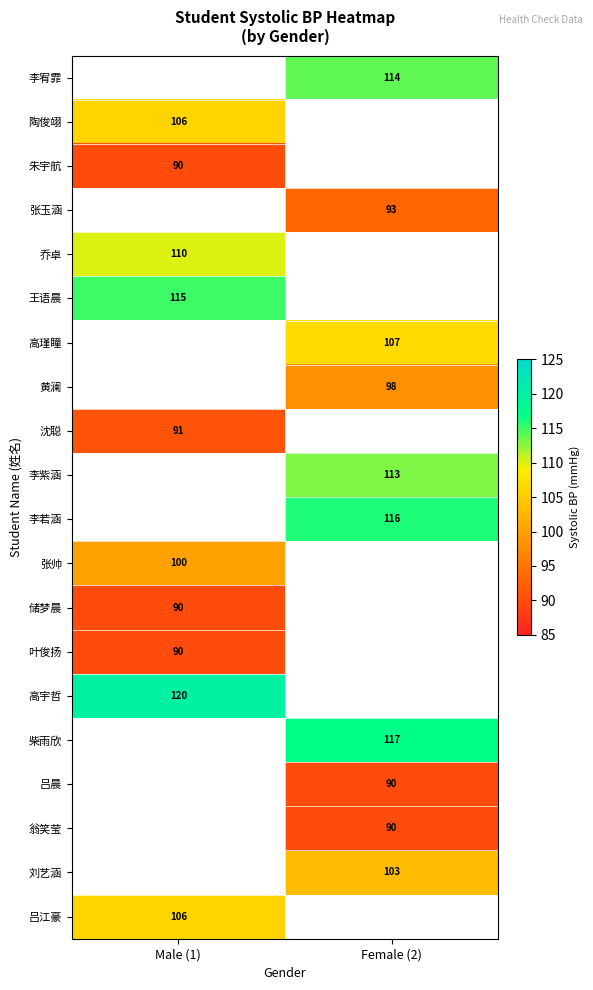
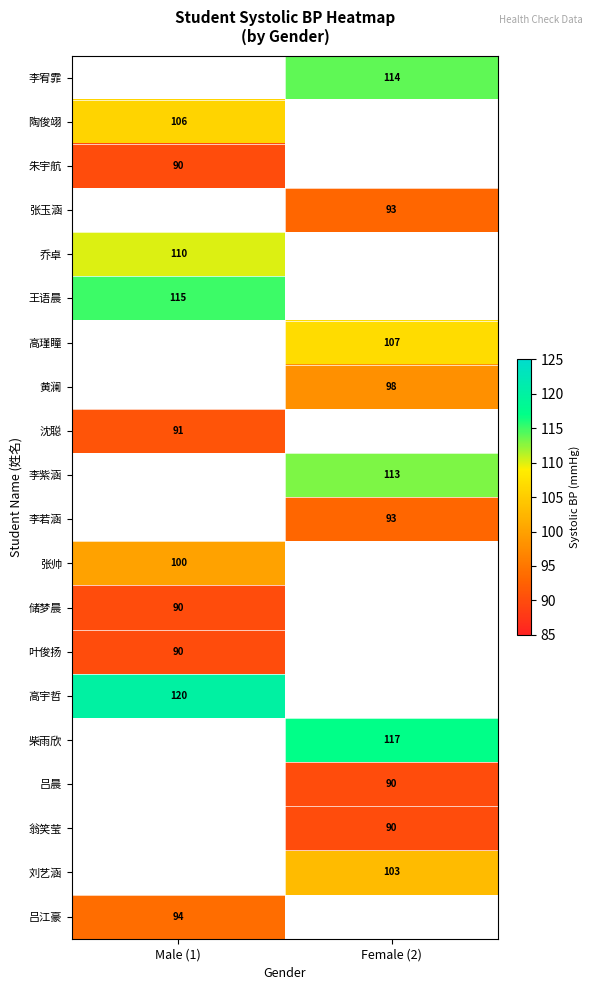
李若涵, Female (2): 116 -> 93
吕江豪, Male (1): 106 -> 94
